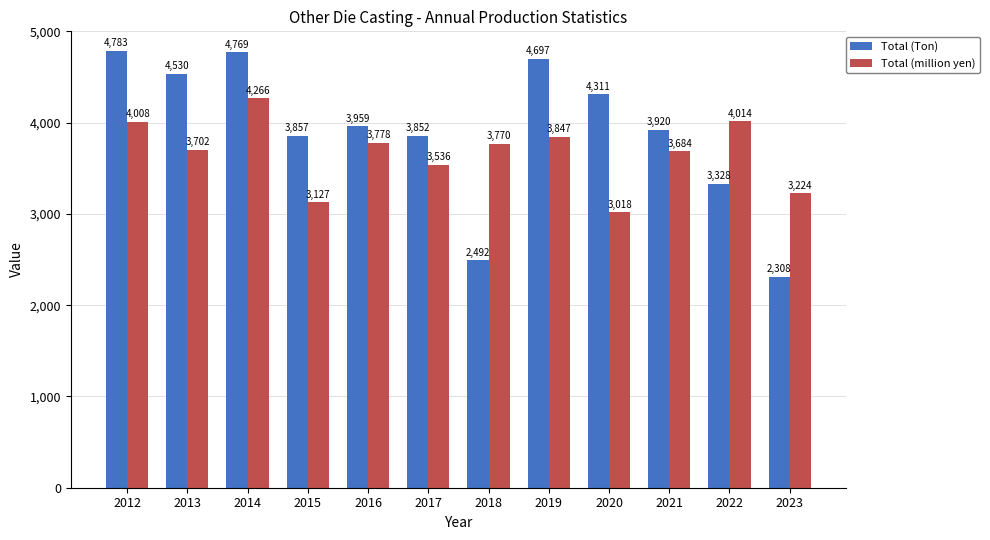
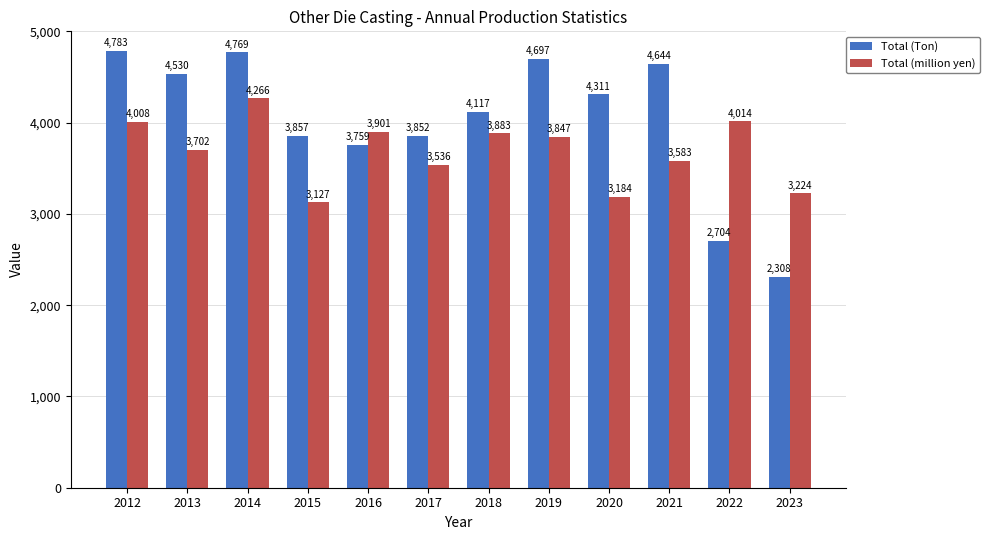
Total (Ton), 2016: 3,959 -> 3,759
Total (million yen), 2016: 3,778 -> 3,901
Total (Ton), 2018: 2,492 -> 4,117
Total (million yen), 2018: 3,770 -> 3,883
Total (million yen), 2020: 3,018 -> 3,184
Total (Ton), 2021: 3,920 -> 4,644
Total (million yen), 2021: 3,684 -> 3,583
Total (Ton), 2022: 3,328 -> 2,704
